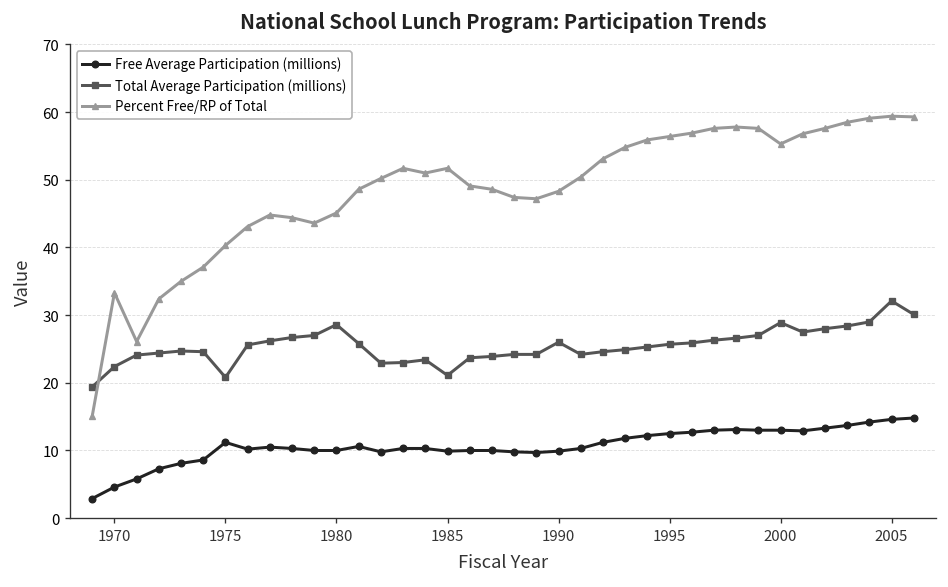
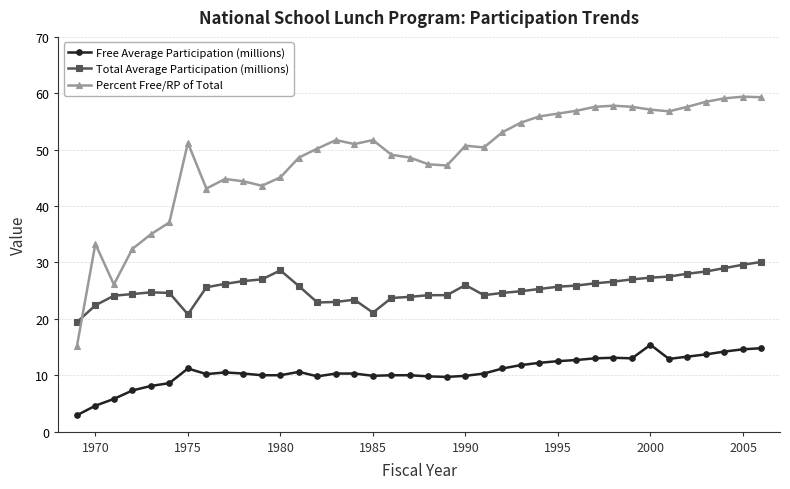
Percent Free/RP of Total, 1975: 40 -> 51
Percent Free/RP of Total, 1990: 48 -> 51
Free Average Participation (millions), 2000: 13 -> 15
Total Average Participation (millions), 2000: 29 -> 27
Percent Free/RP of Total, 2000: 55 -> 57
Total Average Participation (millions), 2005: 32 -> 30
